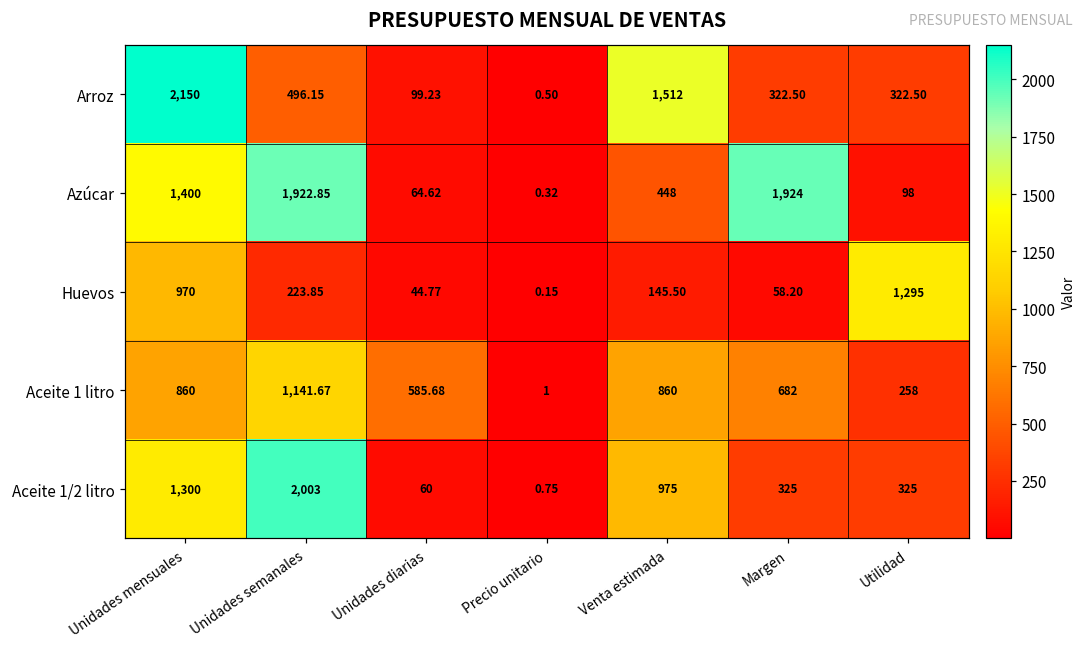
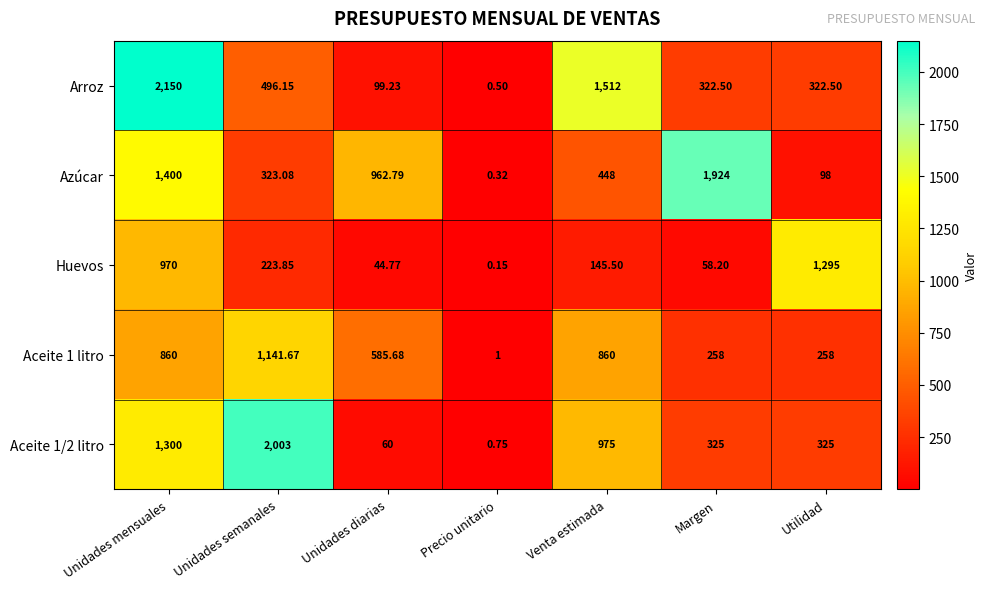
Azúcar, Unidades semanales: 1,922.85 -> 323.08
Azúcar, Unidades diarias: 64.62 -> 962.79
Aceite 1 litro, Margen: 682 -> 258
